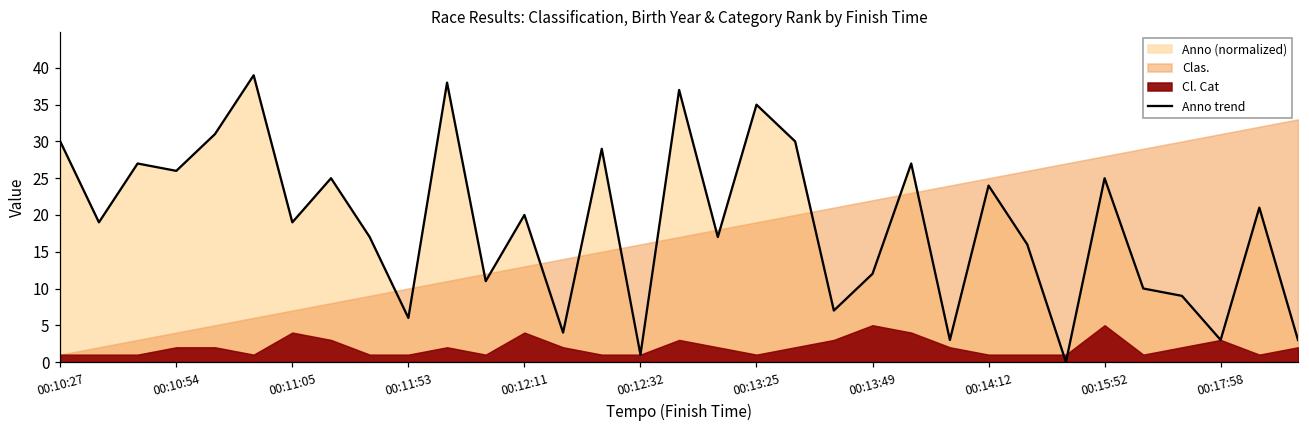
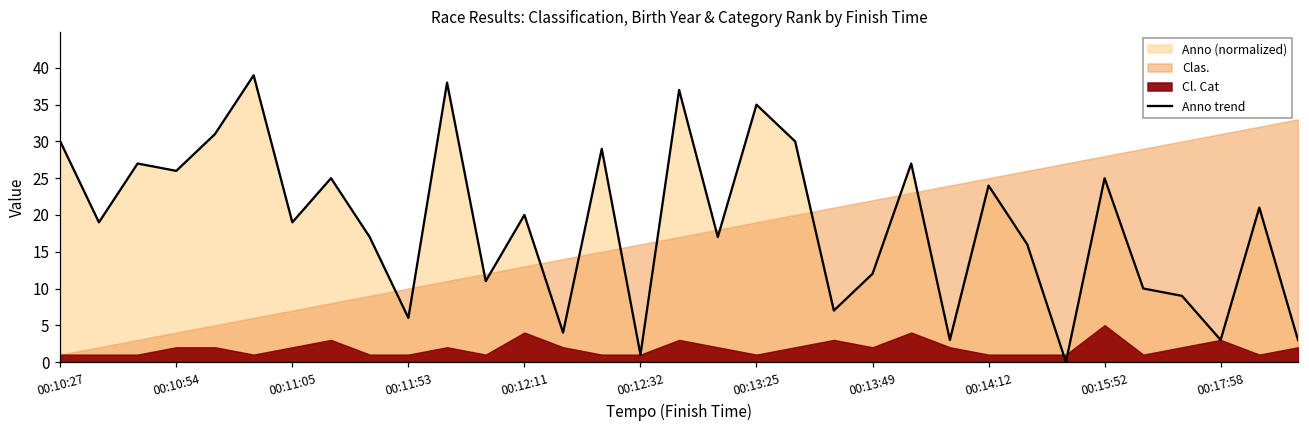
Cl. Cat, 00:11:05: 4 -> 2
Cl. Cat, 00:13:49: 5 -> 2
